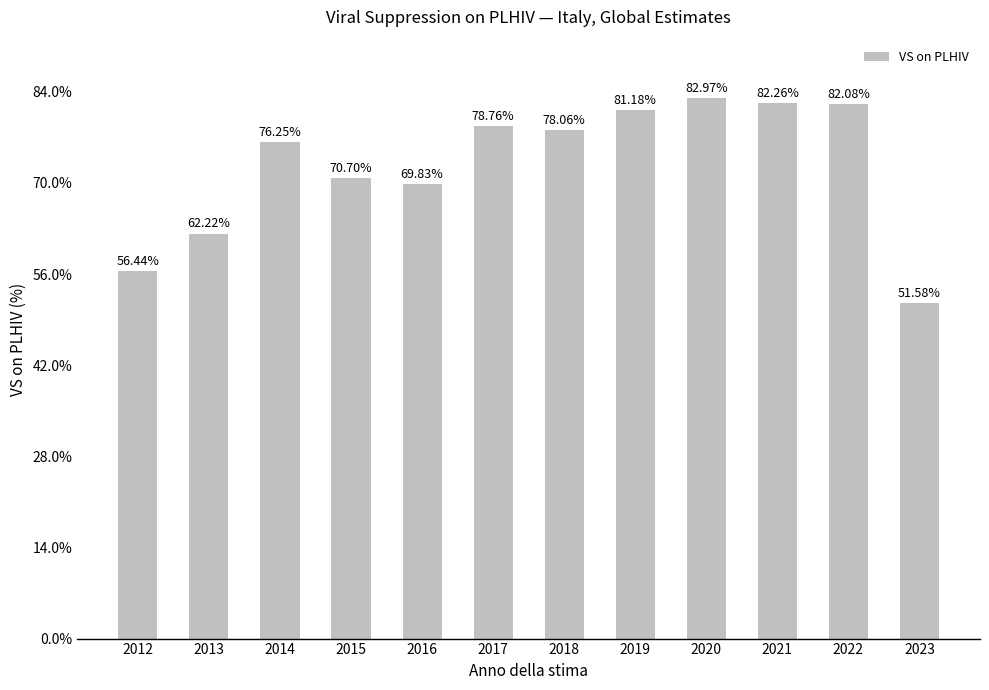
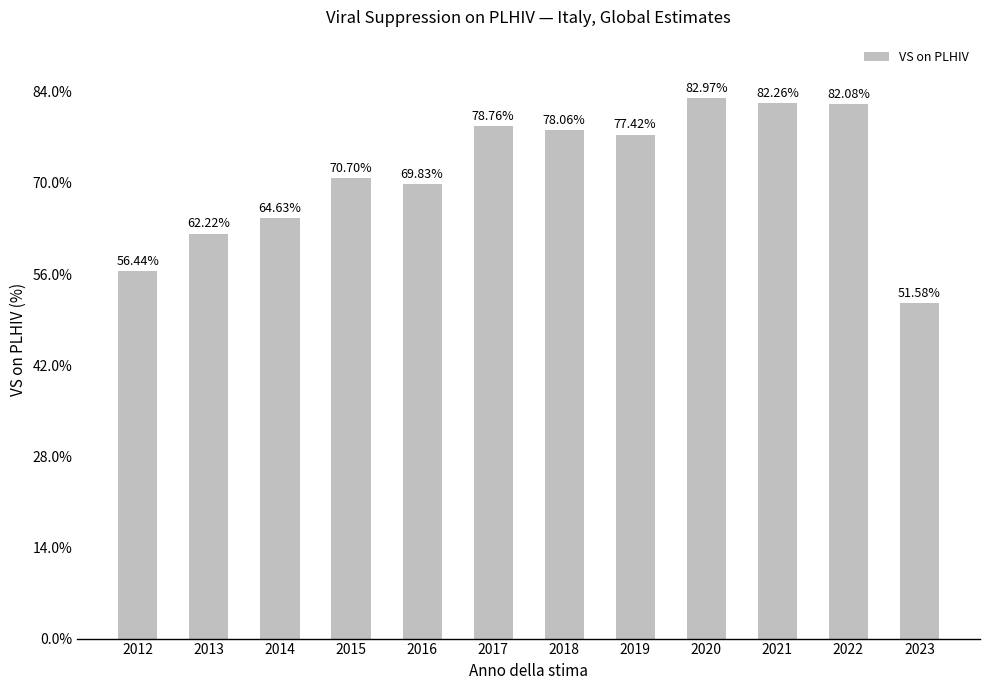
2014: 76.25% -> 64.63%
2019: 81.18% -> 77.42%
